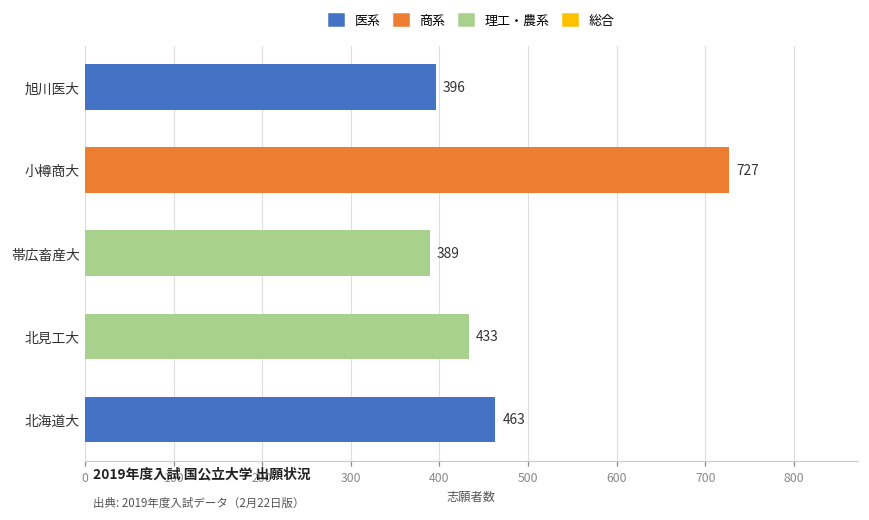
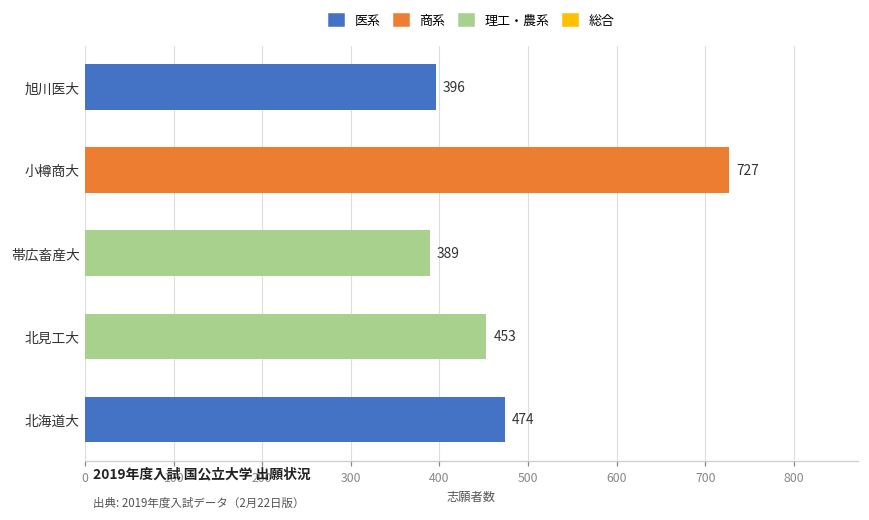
北見工大: 433 -> 453
北海道大: 463 -> 474
